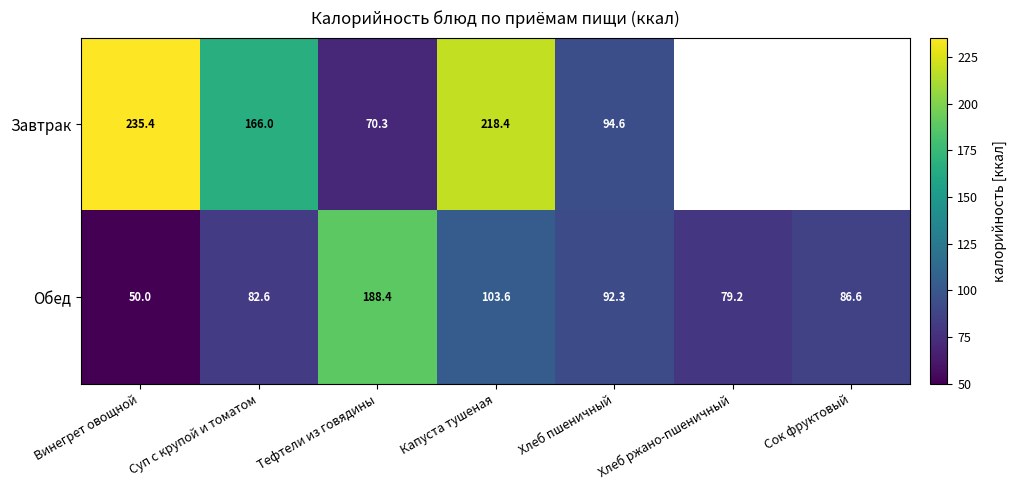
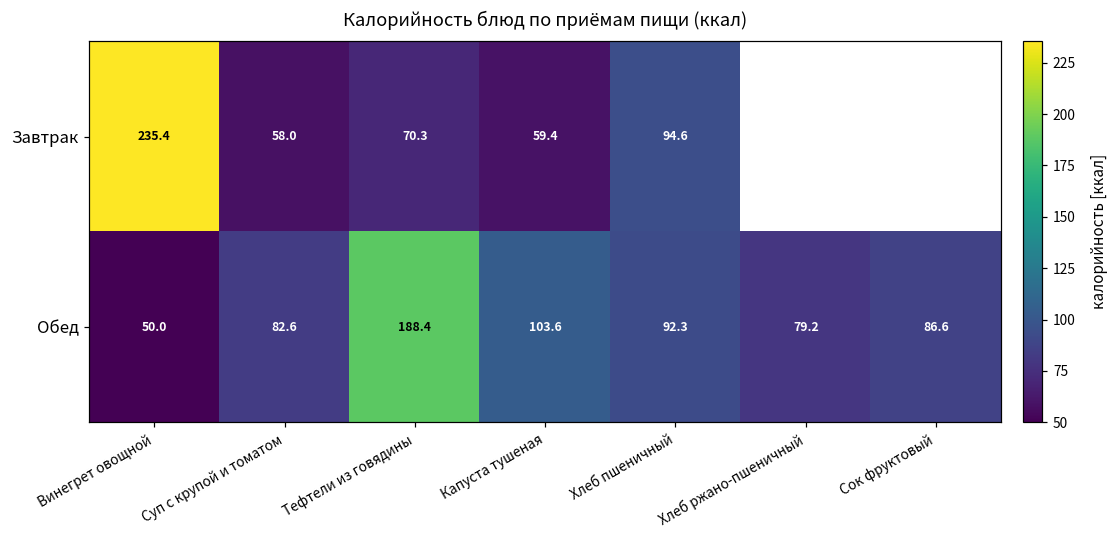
Завтрак, Суп с крупой и томатом: 166.0 -> 58.0
Завтрак, Капуста тушеная: 218.4 -> 59.4
